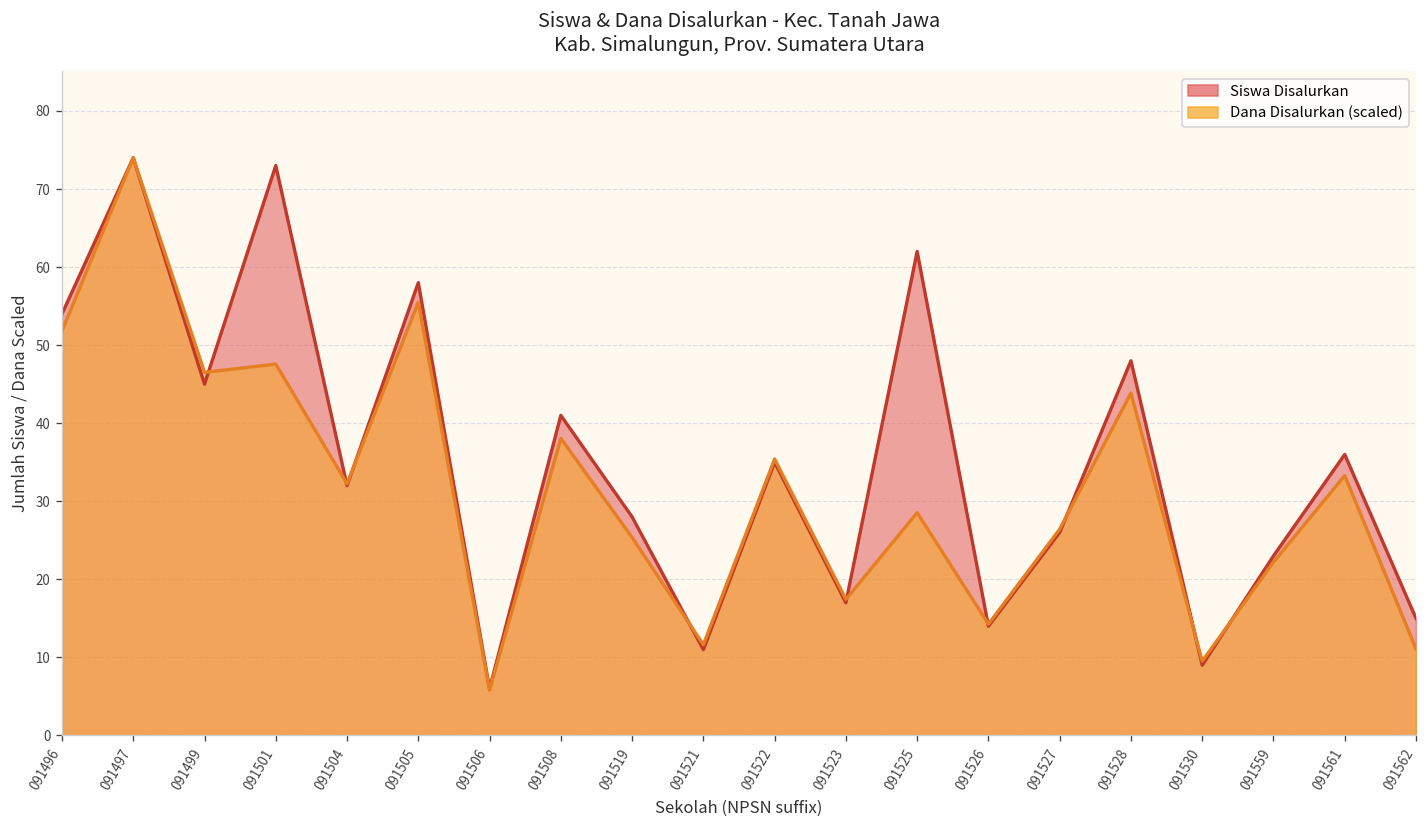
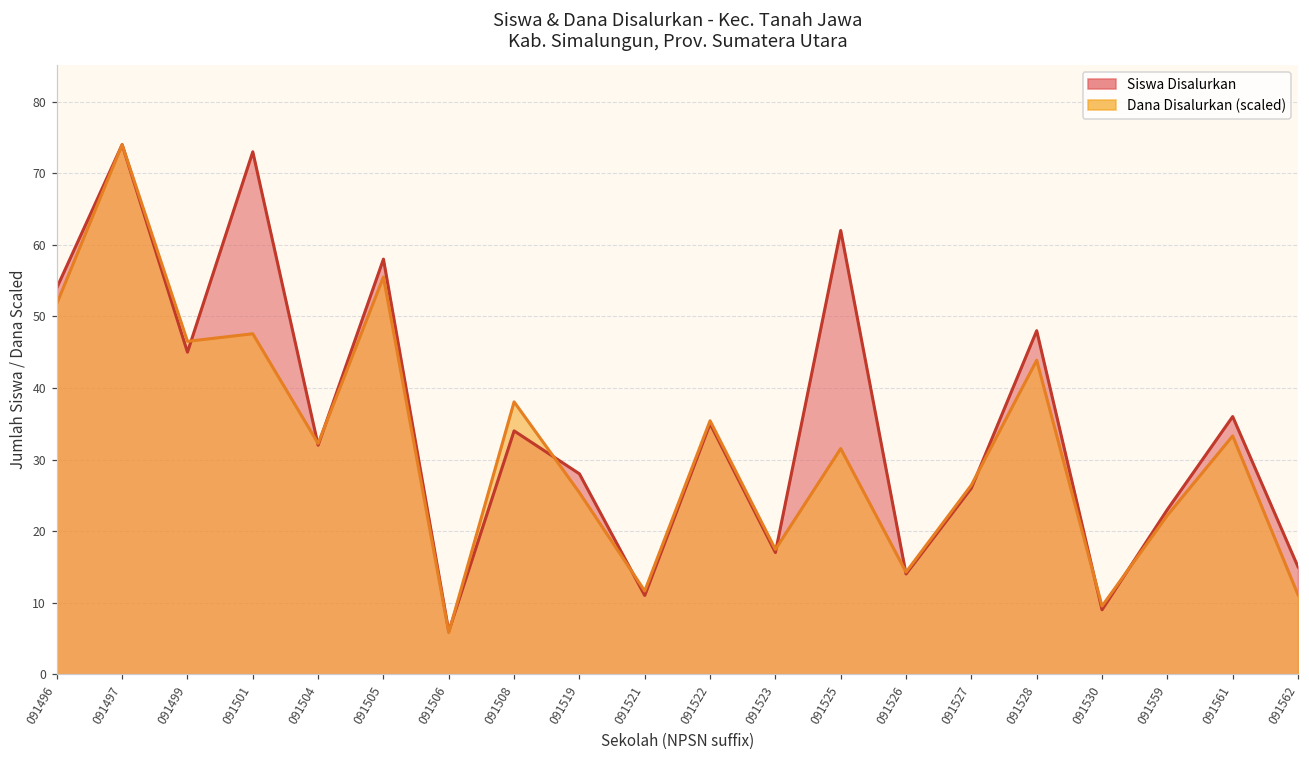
Siswa Disalurkan, 091508: 41 -> 34
Dana Disalurkan (scaled), 091525: 29 -> 32
